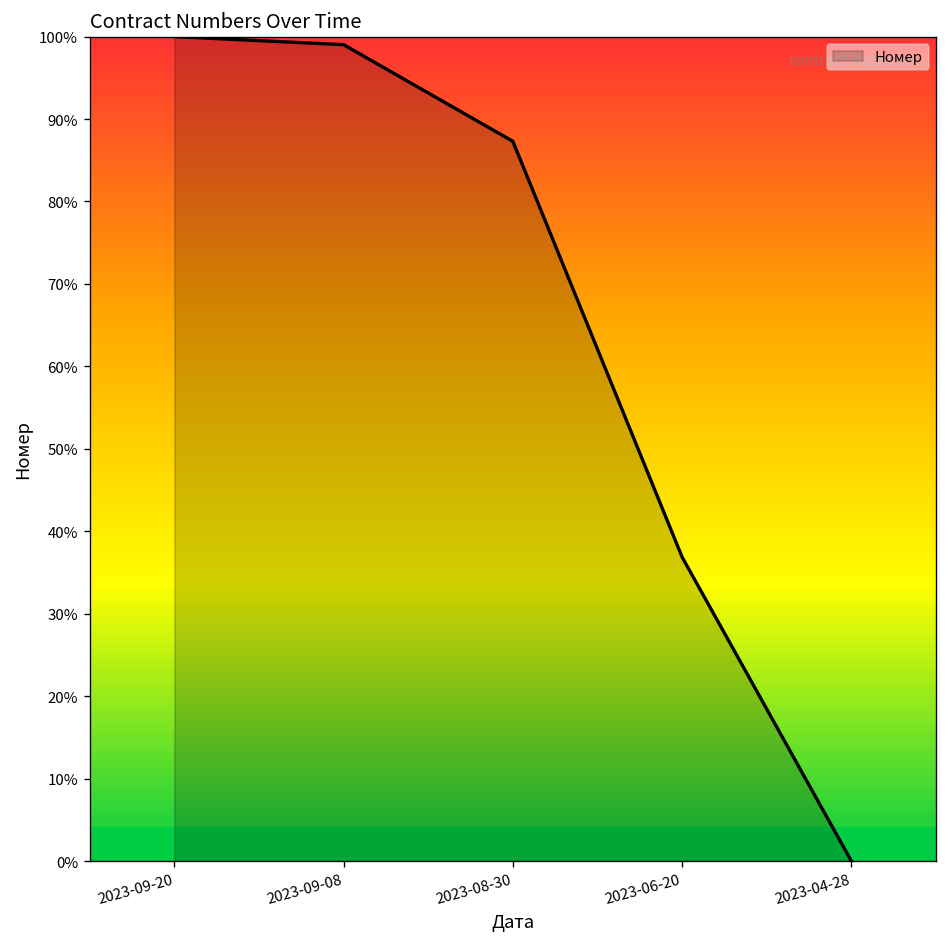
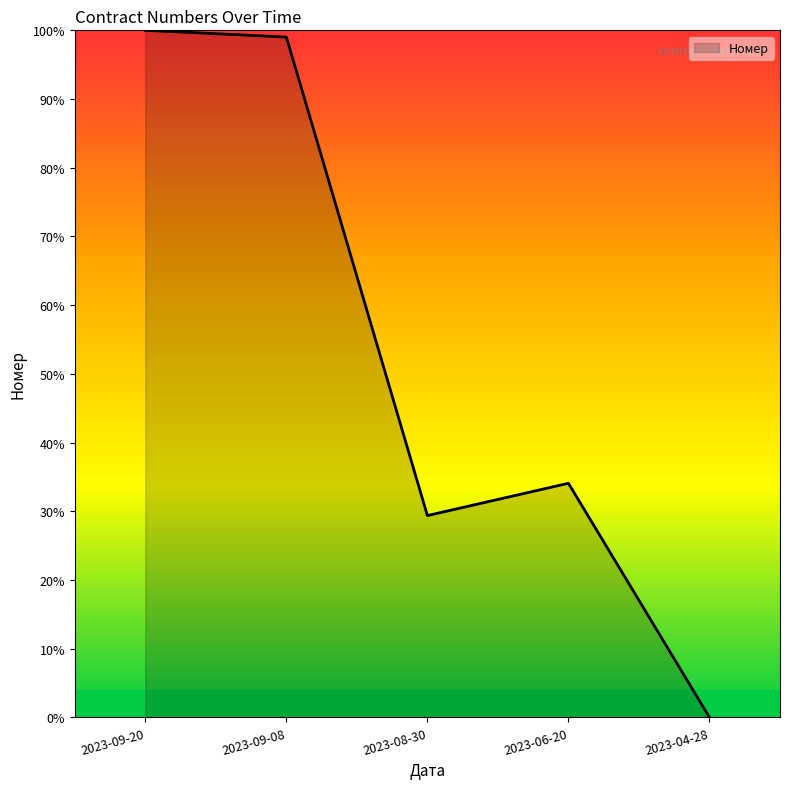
2023-08-30: 87% -> 29%
2023-06-20: 37% -> 34%
